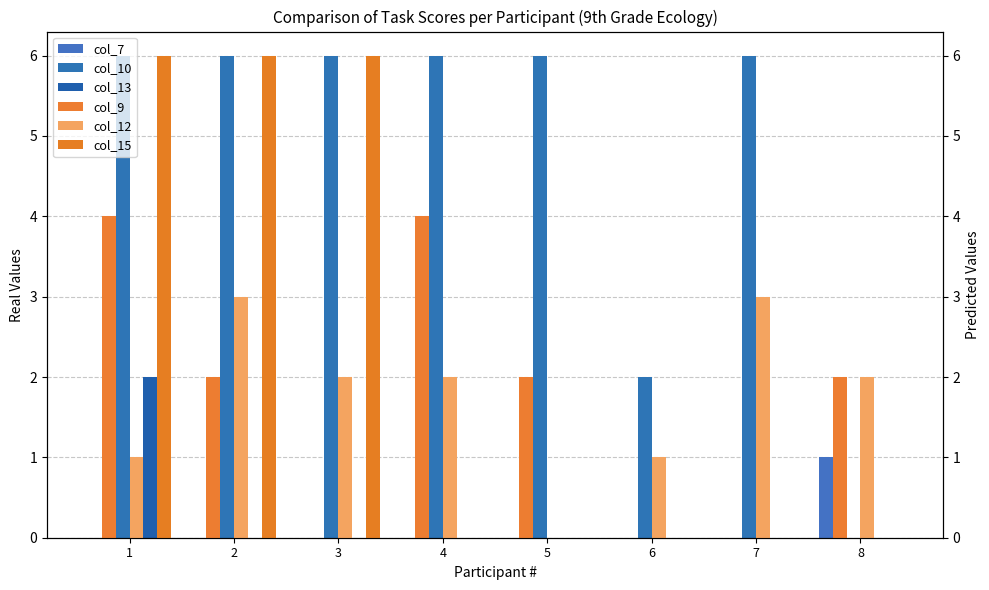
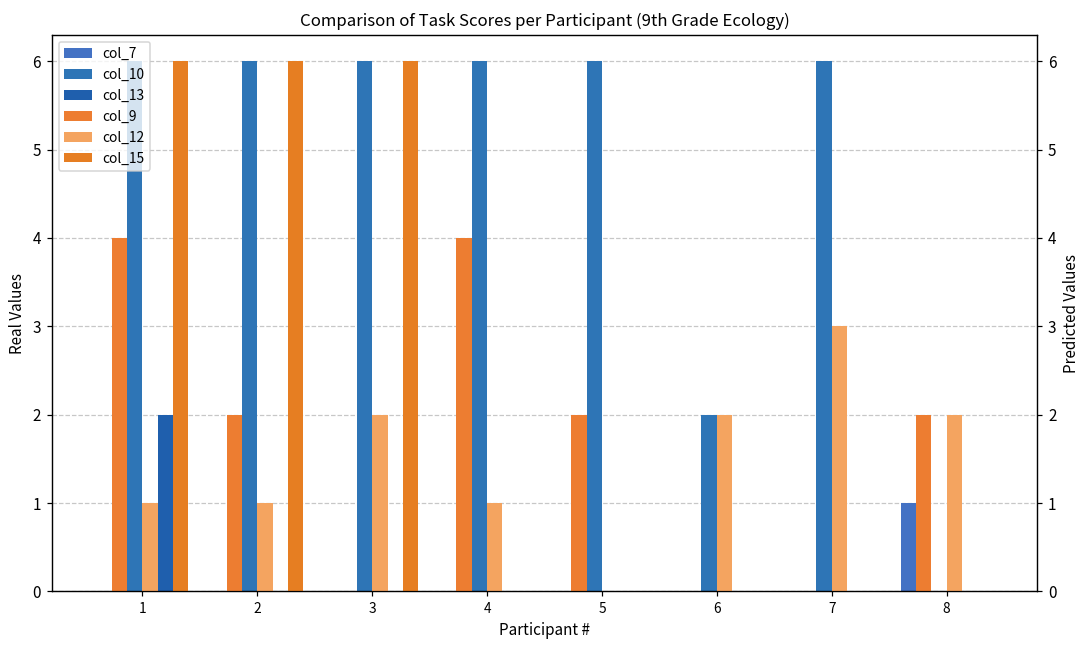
col_12, 2: 3 -> 1
col_12, 4: 2 -> 1
col_12, 6: 1 -> 2
